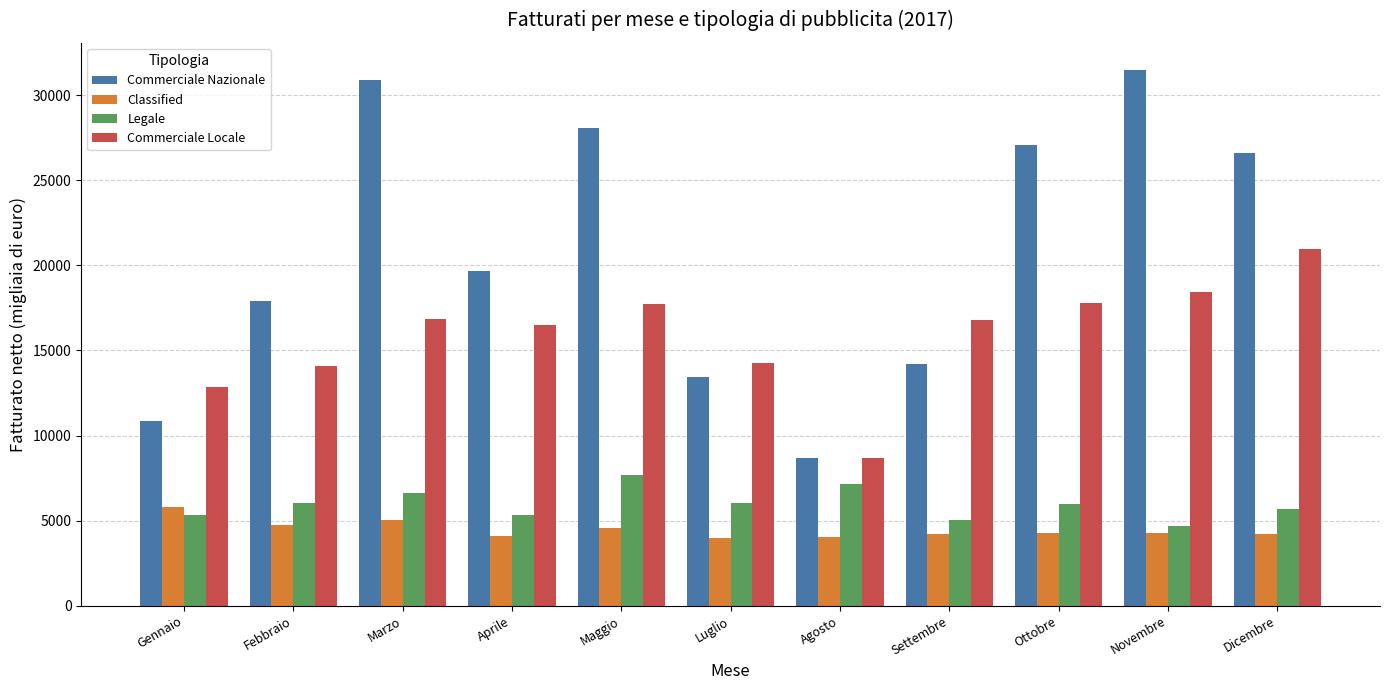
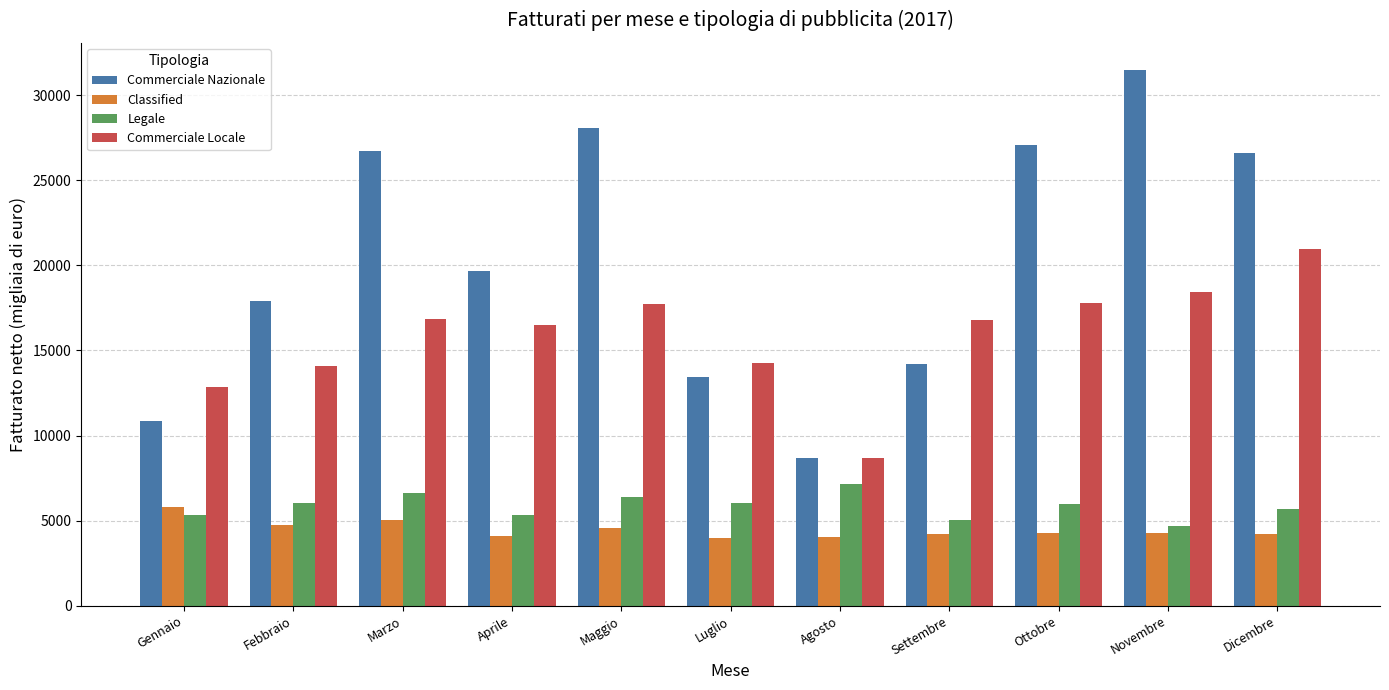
Commerciale Nazionale, Marzo: 30900 -> 26700
Legale, Maggio: 7700 -> 6400
